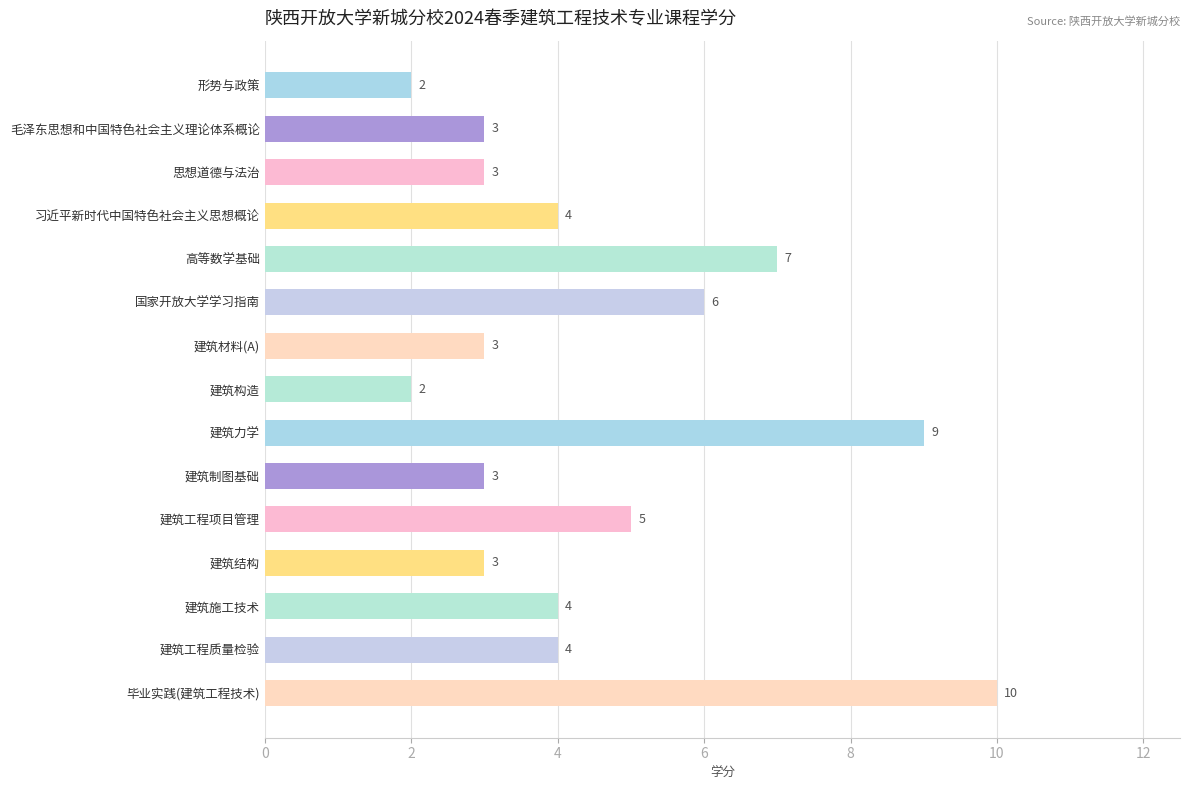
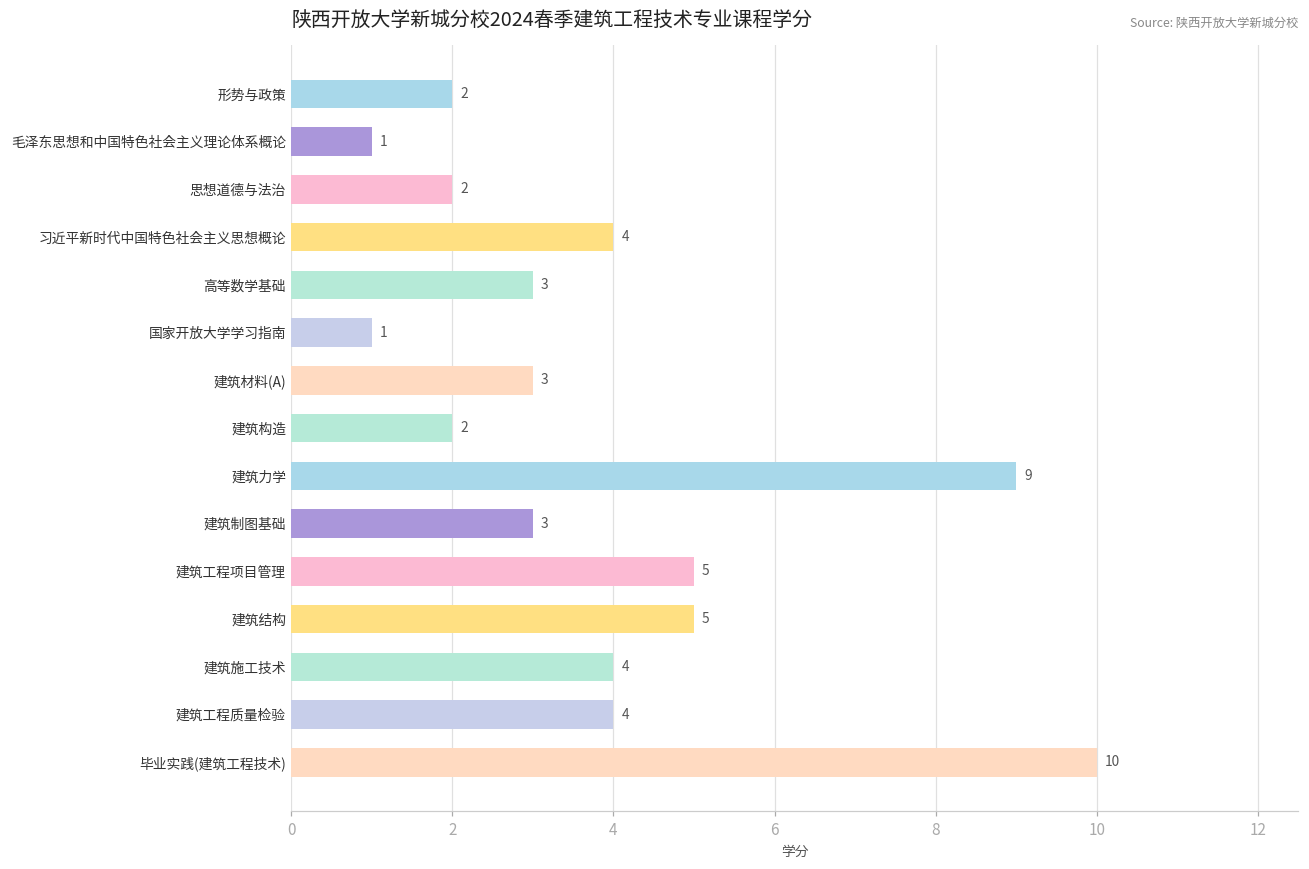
毛泽东思想和中国特色社会主义理论体系概论: 3 -> 1
思想道德与法治: 3 -> 2
高等数学基础: 7 -> 3
国家开放大学学习指南: 6 -> 1
建筑结构: 3 -> 5
